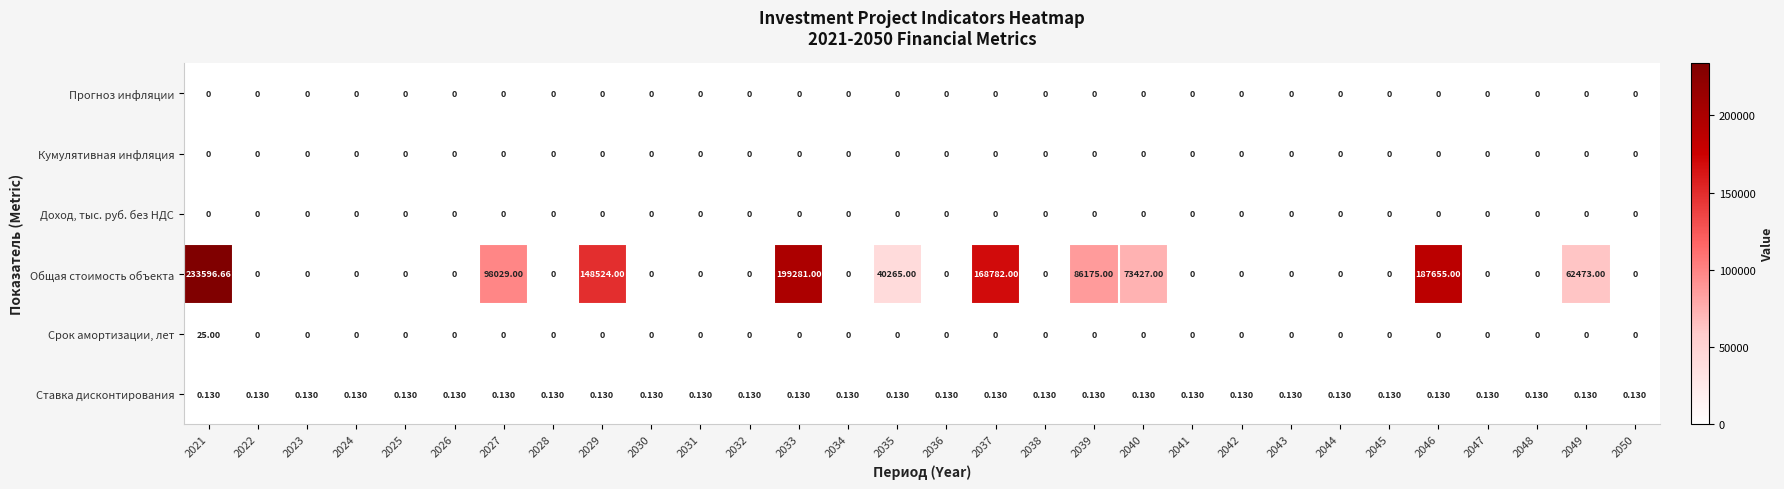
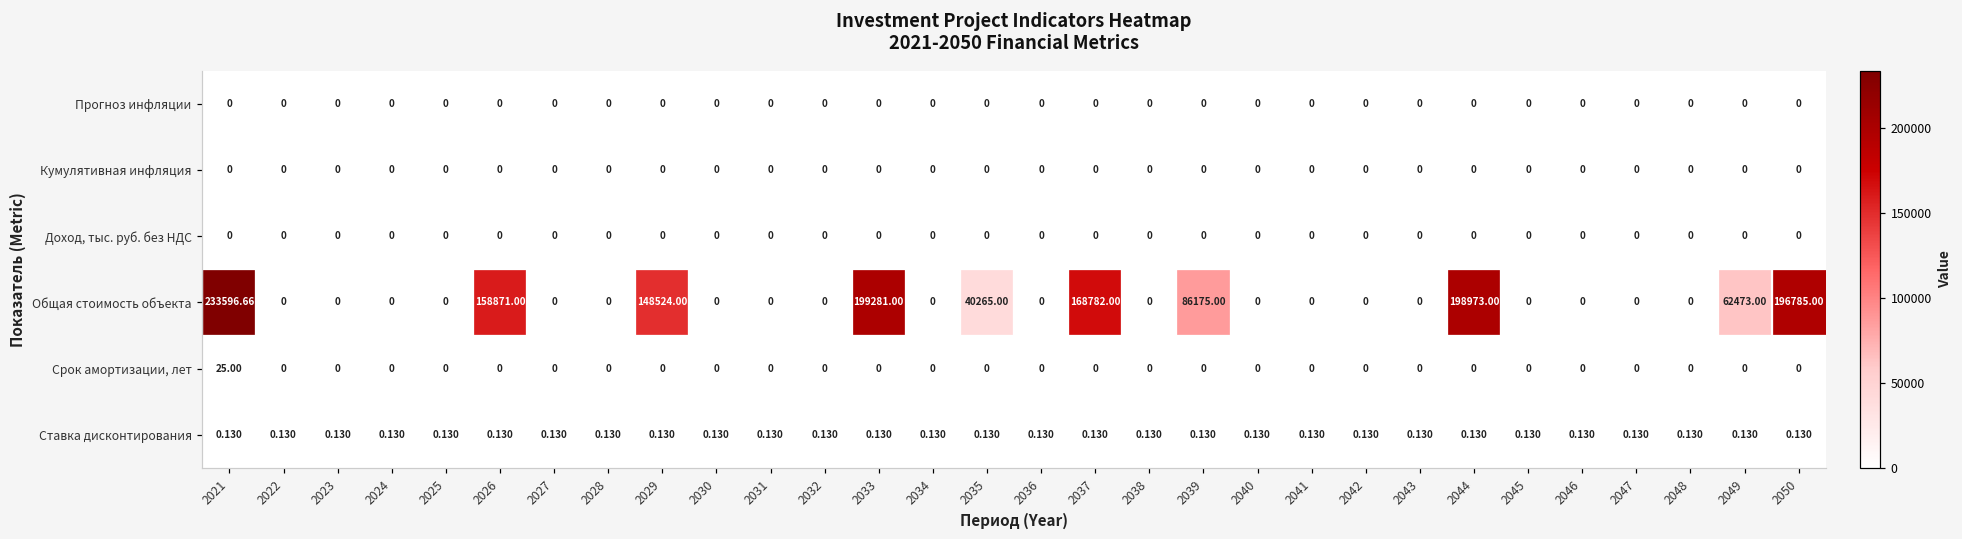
Общая стоимость объекта, 2026: 0 -> 158871.00
Общая стоимость объекта, 2027: 98029.00 -> 0
Общая стоимость объекта, 2040: 73427.00 -> 0
Общая стоимость объекта, 2044: 0 -> 198973.00
Общая стоимость объекта, 2046: 187655.00 -> 0
Общая стоимость объекта, 2050: 0 -> 196785.00
